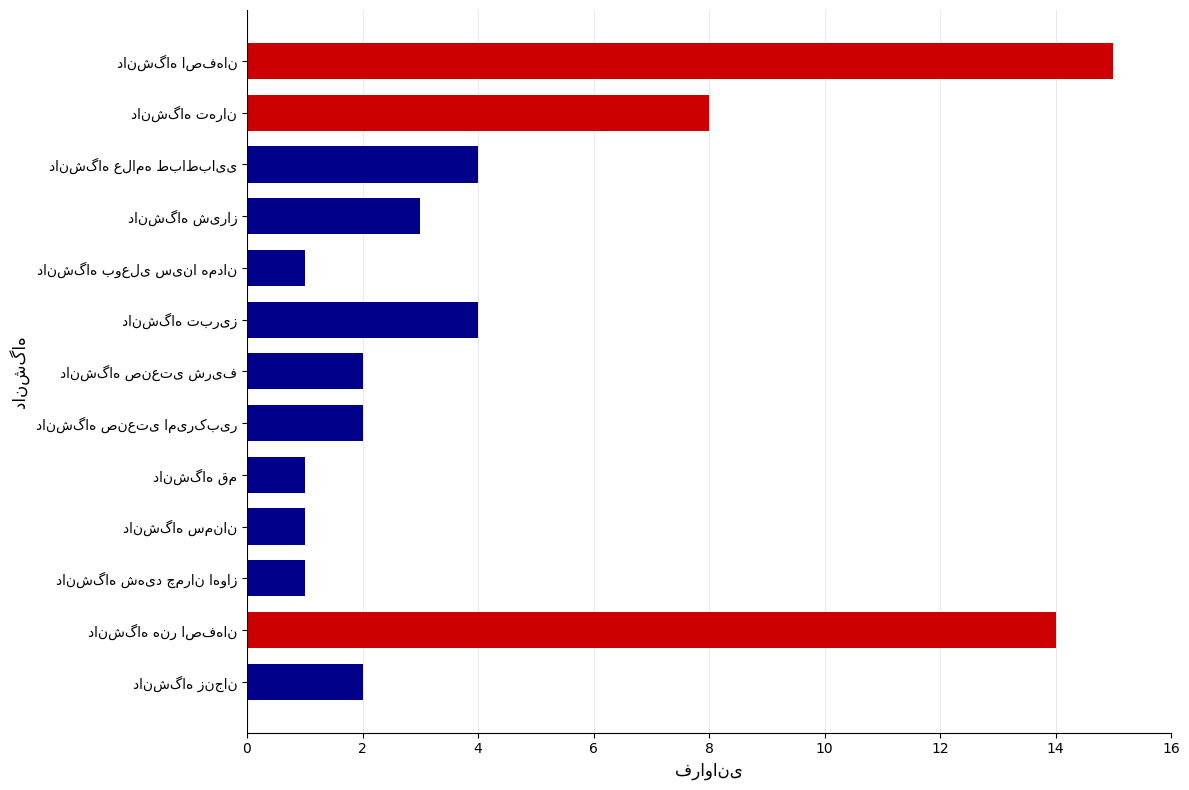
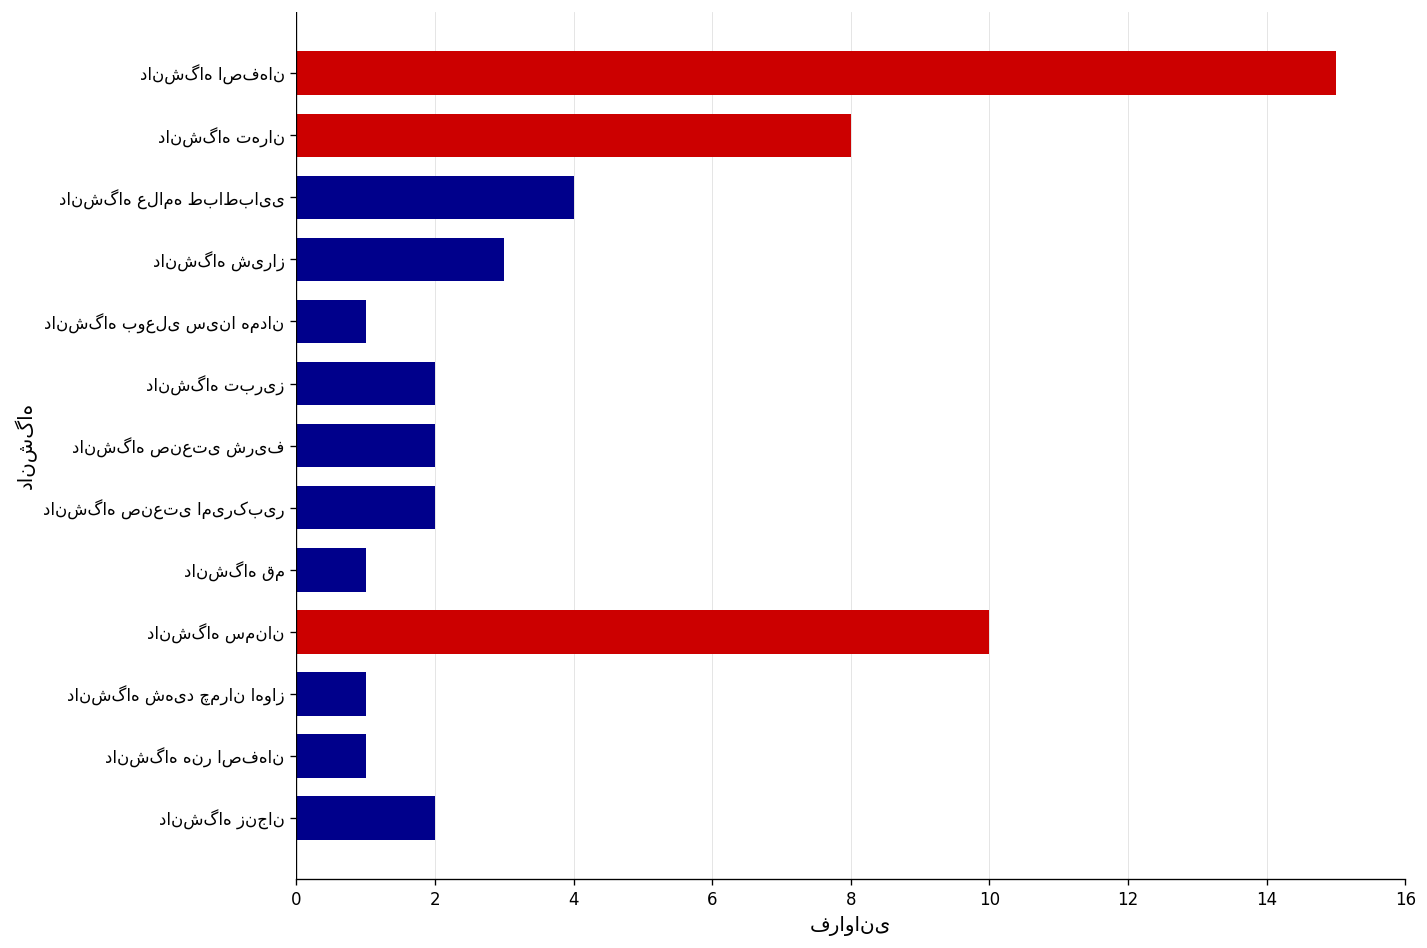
دانشگاه تبریز: 4 -> 2
دانشگاه سمنان: 1 -> 10
دانشگاه هنر اصفهان: 14 -> 1
